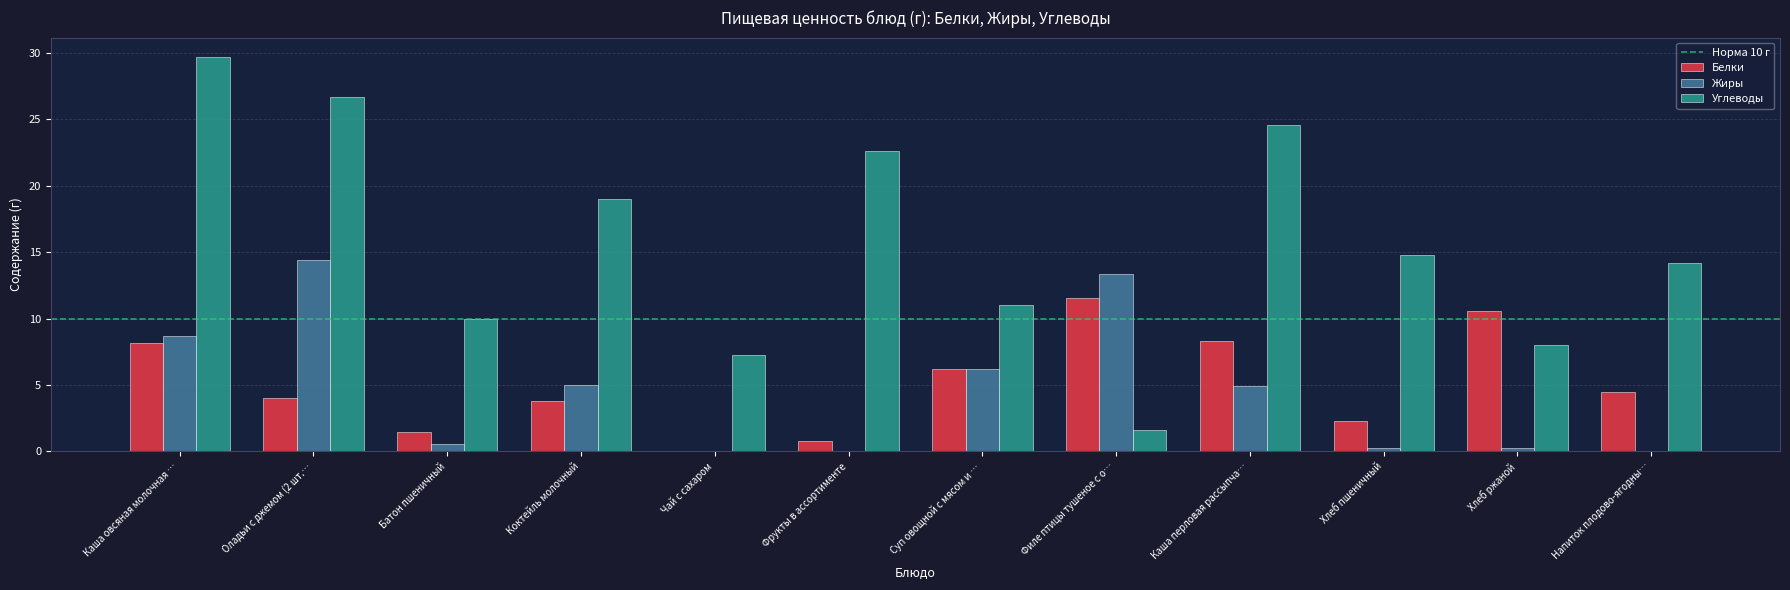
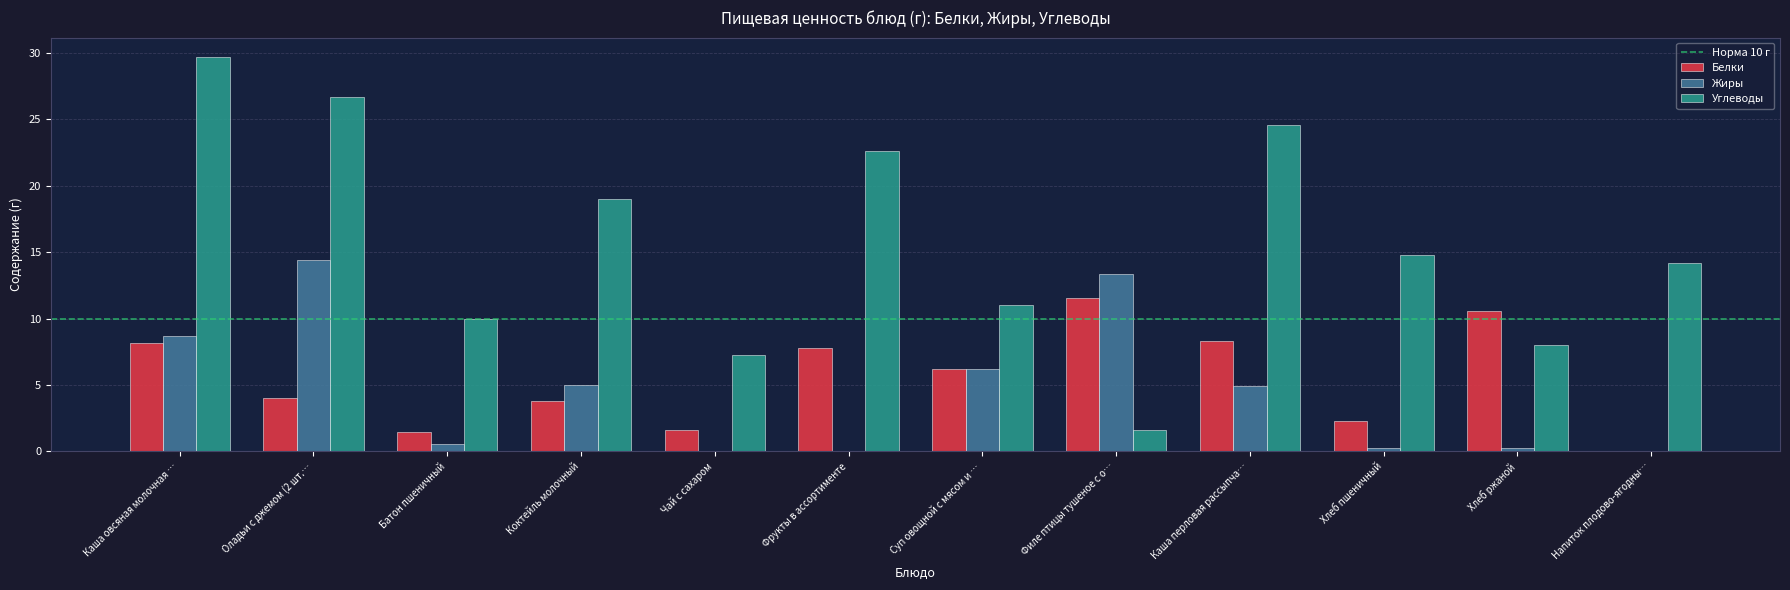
Белки, Чай с сахаром: 0.0 -> 1.6
Белки, Фрукты в ассортименте: 0.8 -> 7.8
Белки, Напиток плодово-ягодны…: 4.5 -> 0.0
